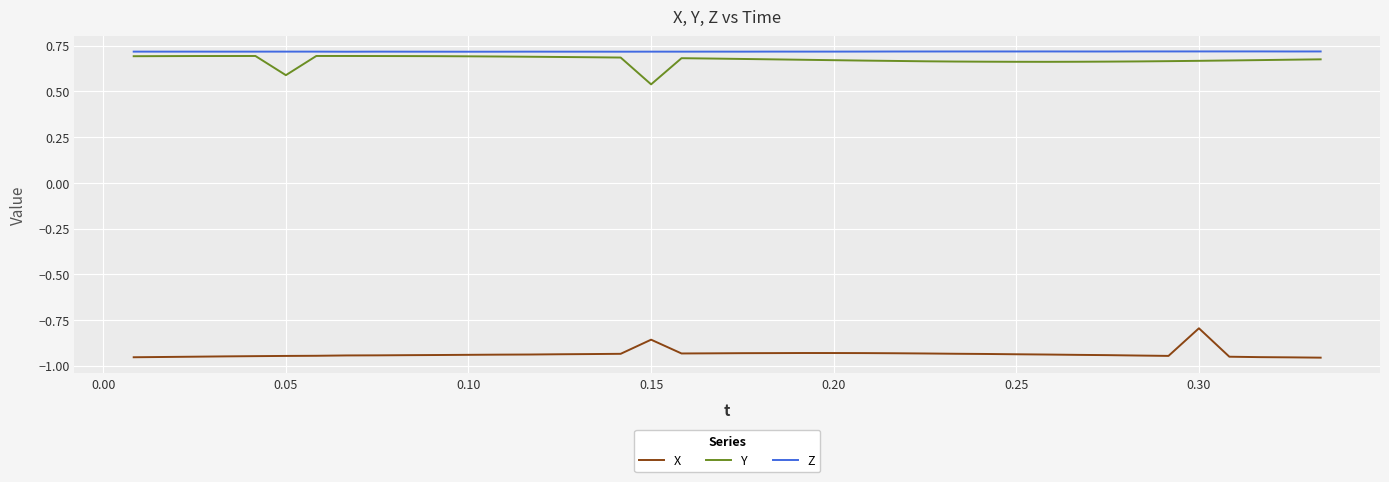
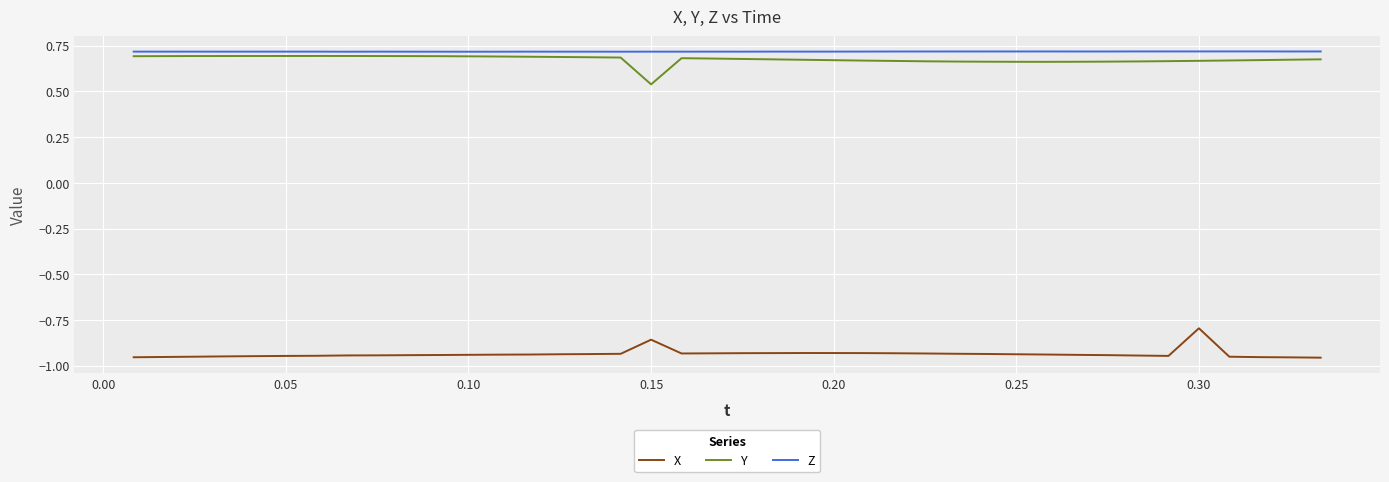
Y, 0.05: 0.59 -> 0.69
